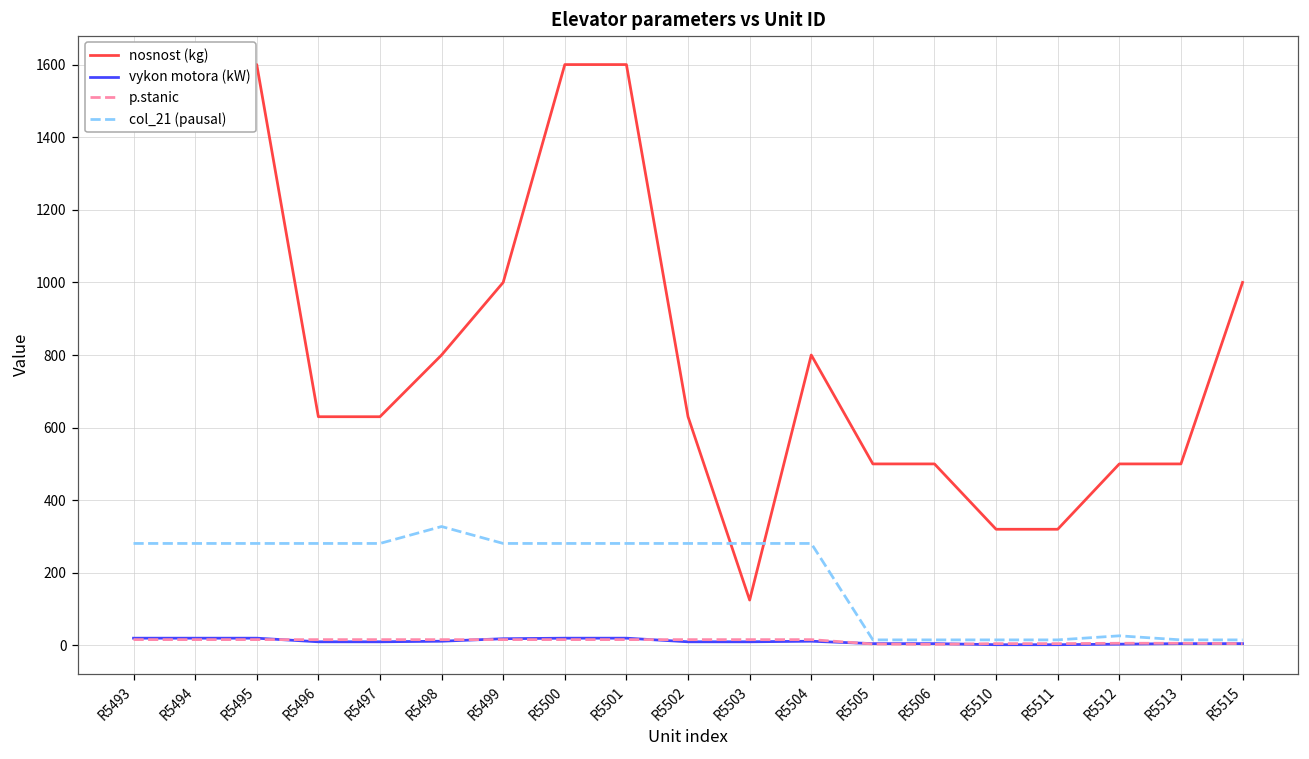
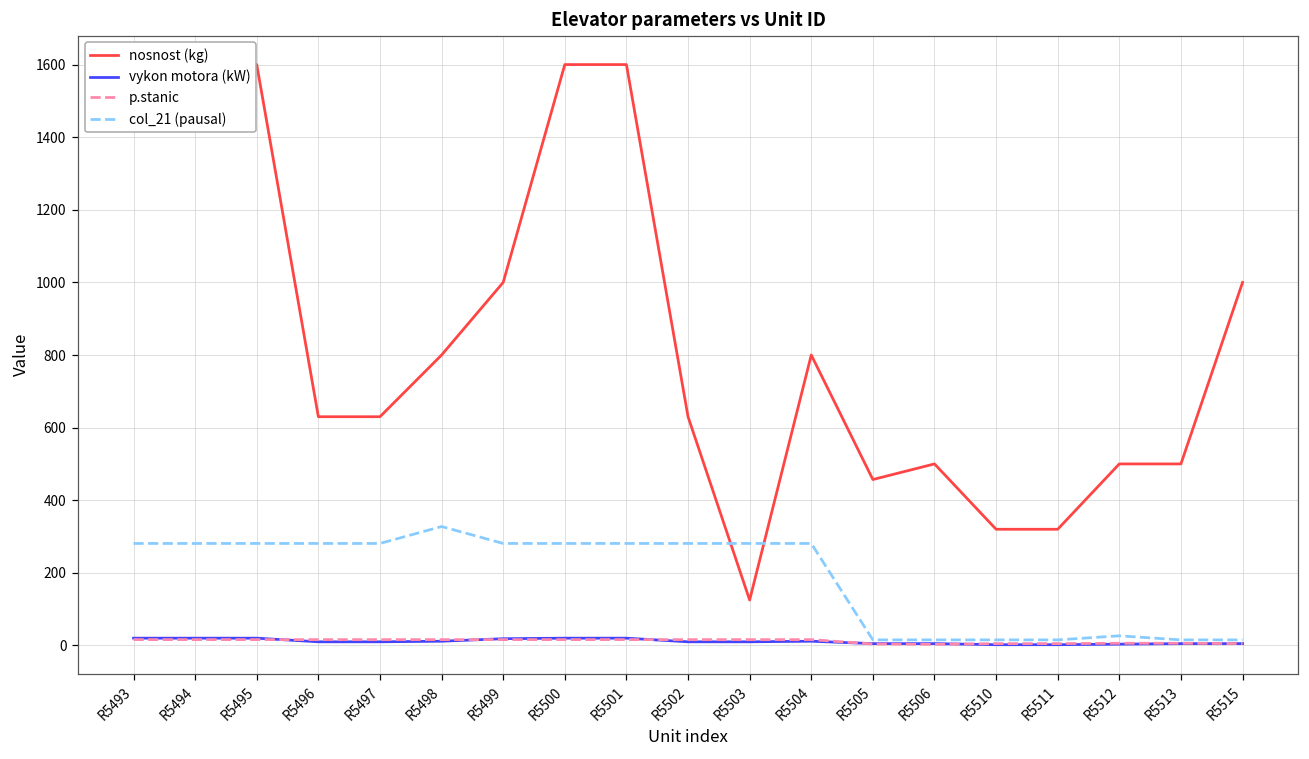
nosnost (kg), R5505: 500 -> 460
